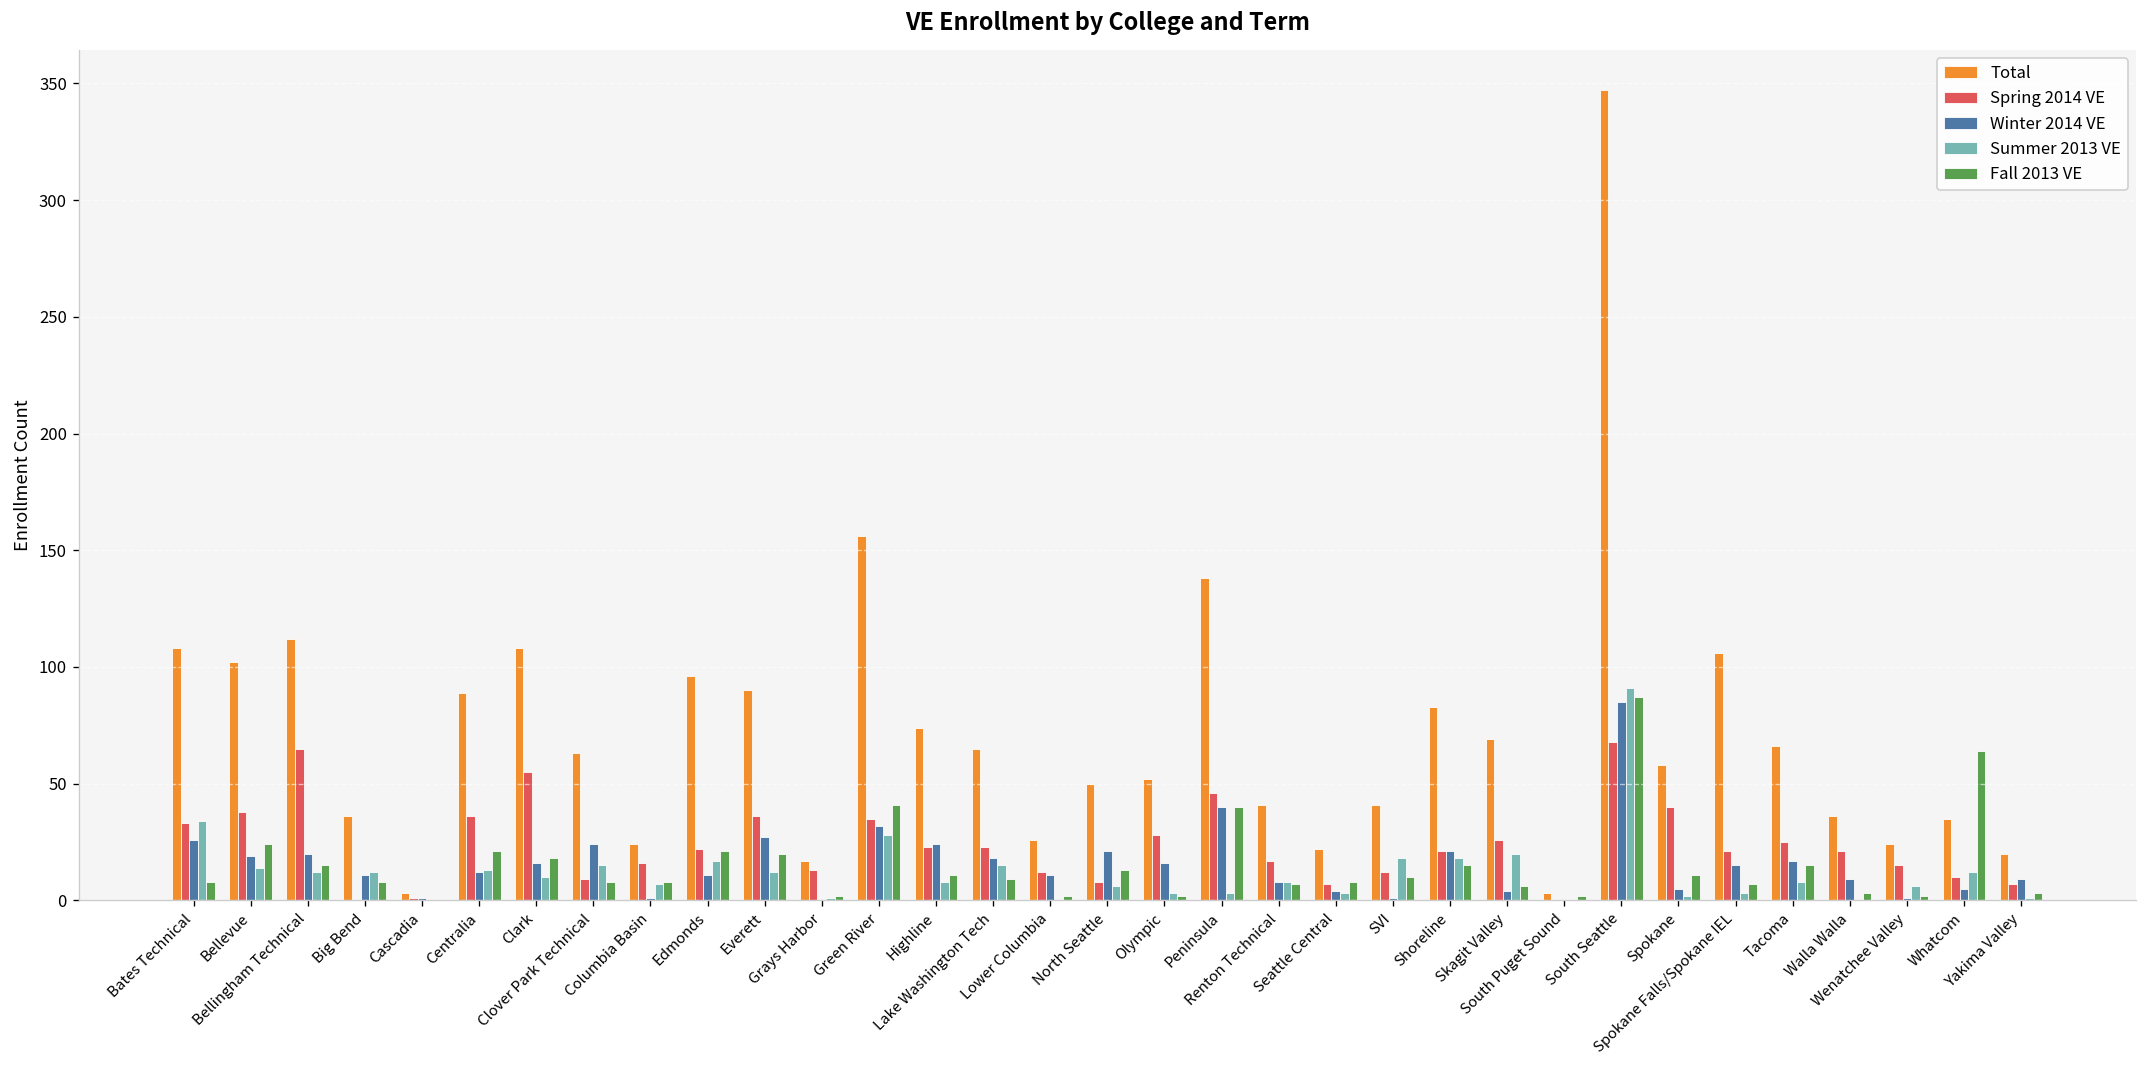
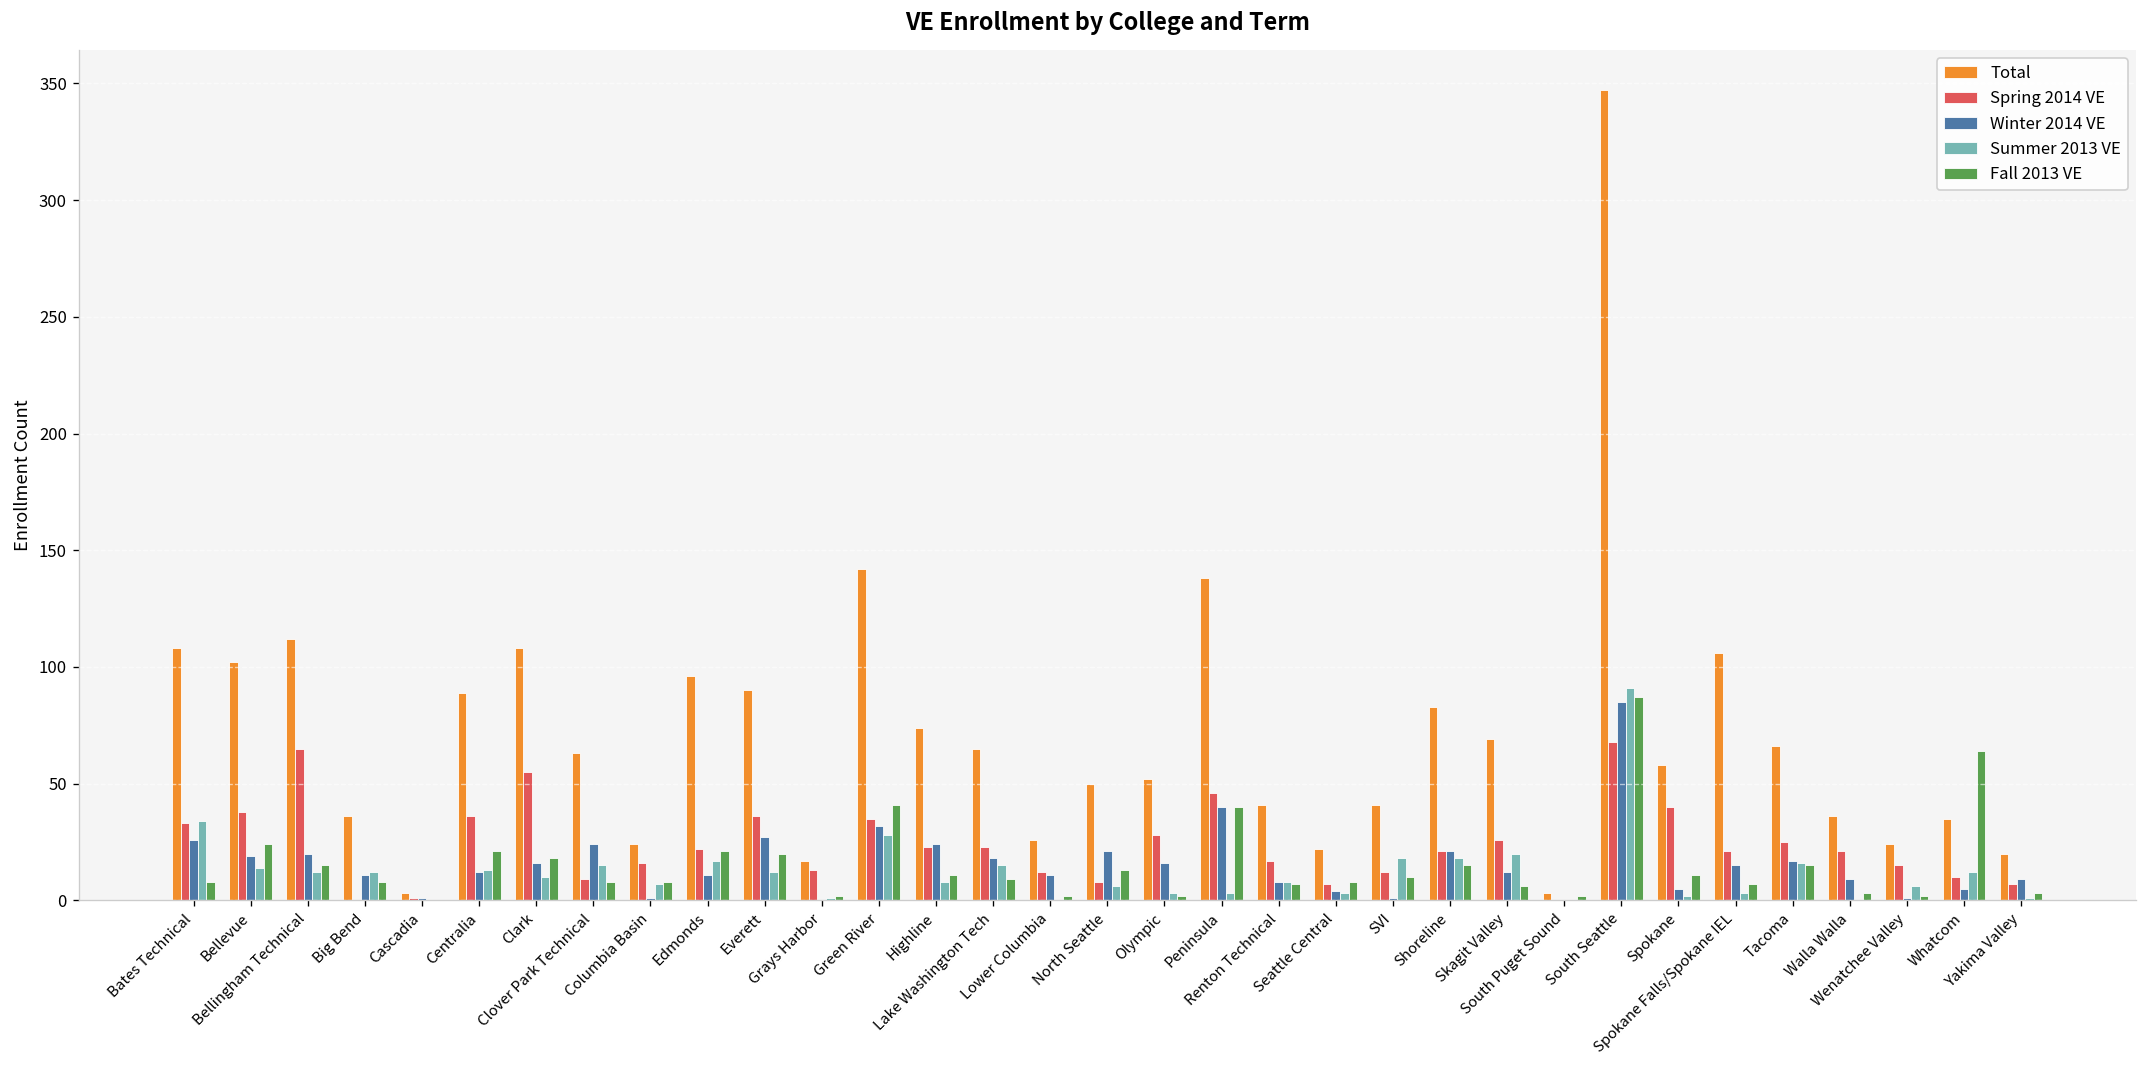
Total, Green River: 156 -> 142
Winter 2014 VE, Skagit Valley: 4 -> 12
Summer 2013 VE, Tacoma: 8 -> 16
